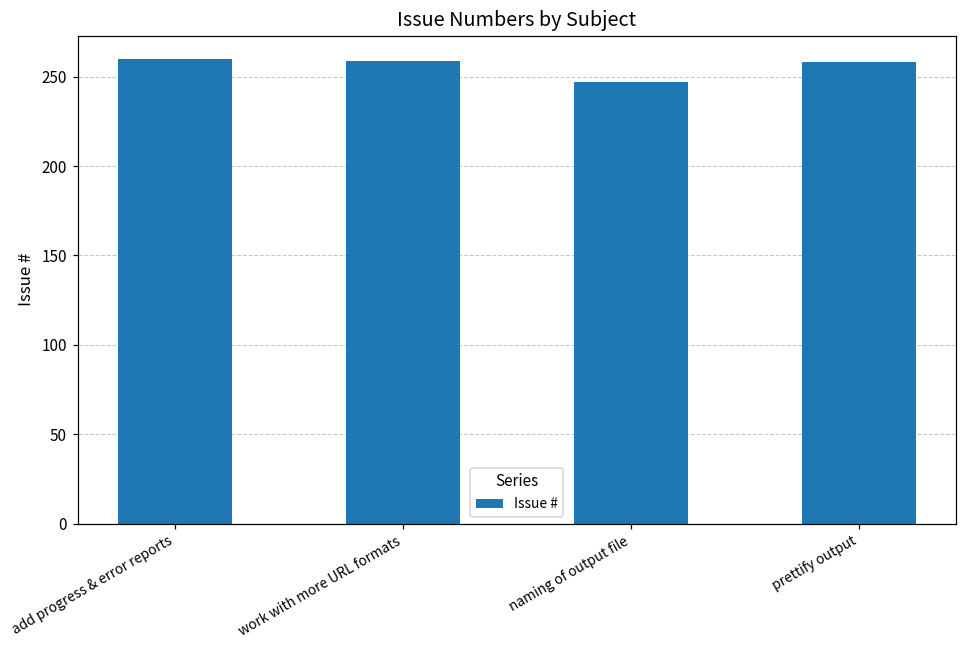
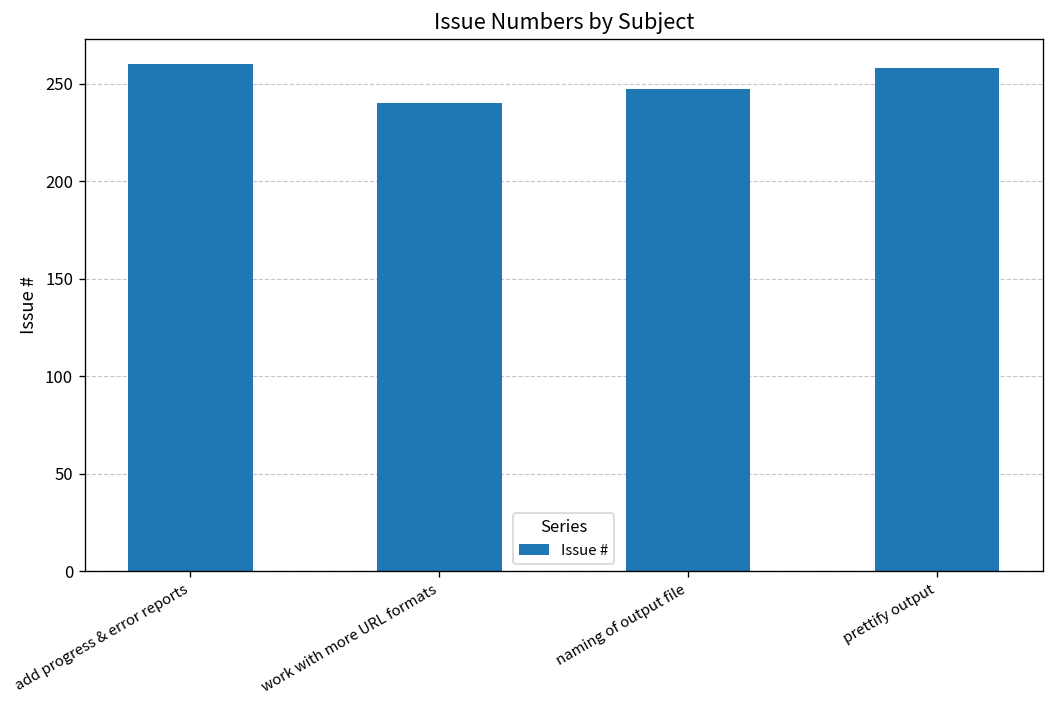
work with more URL formats: 259 -> 240
